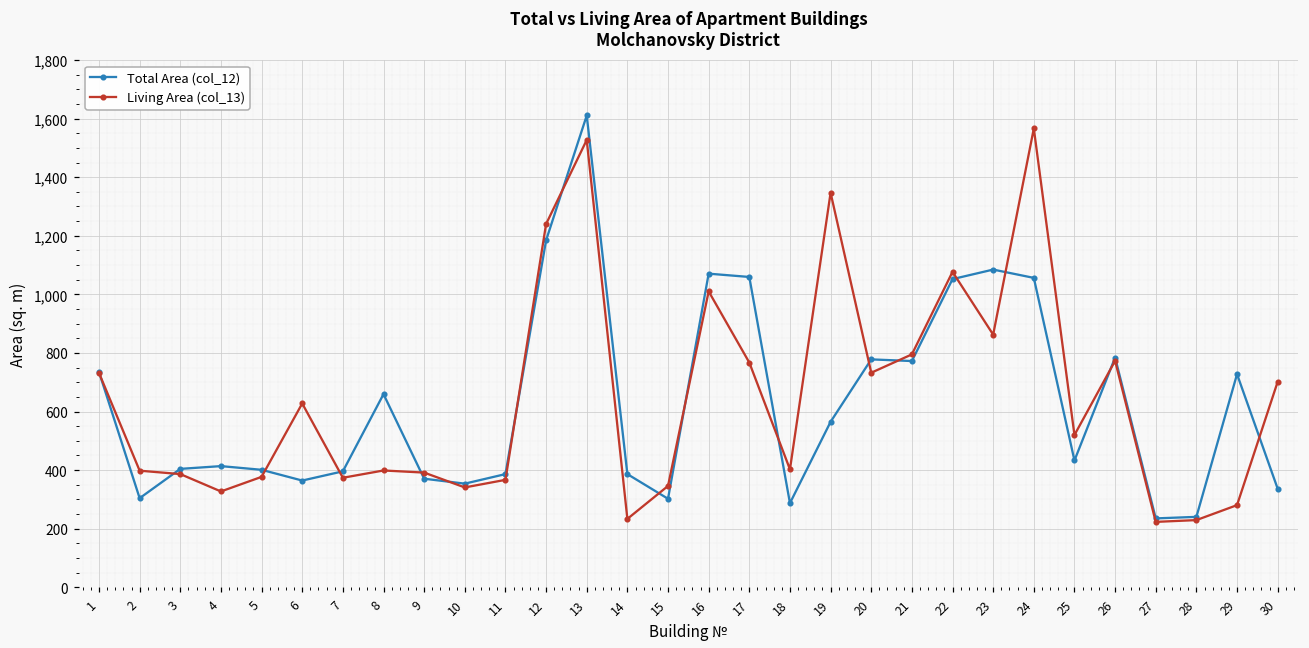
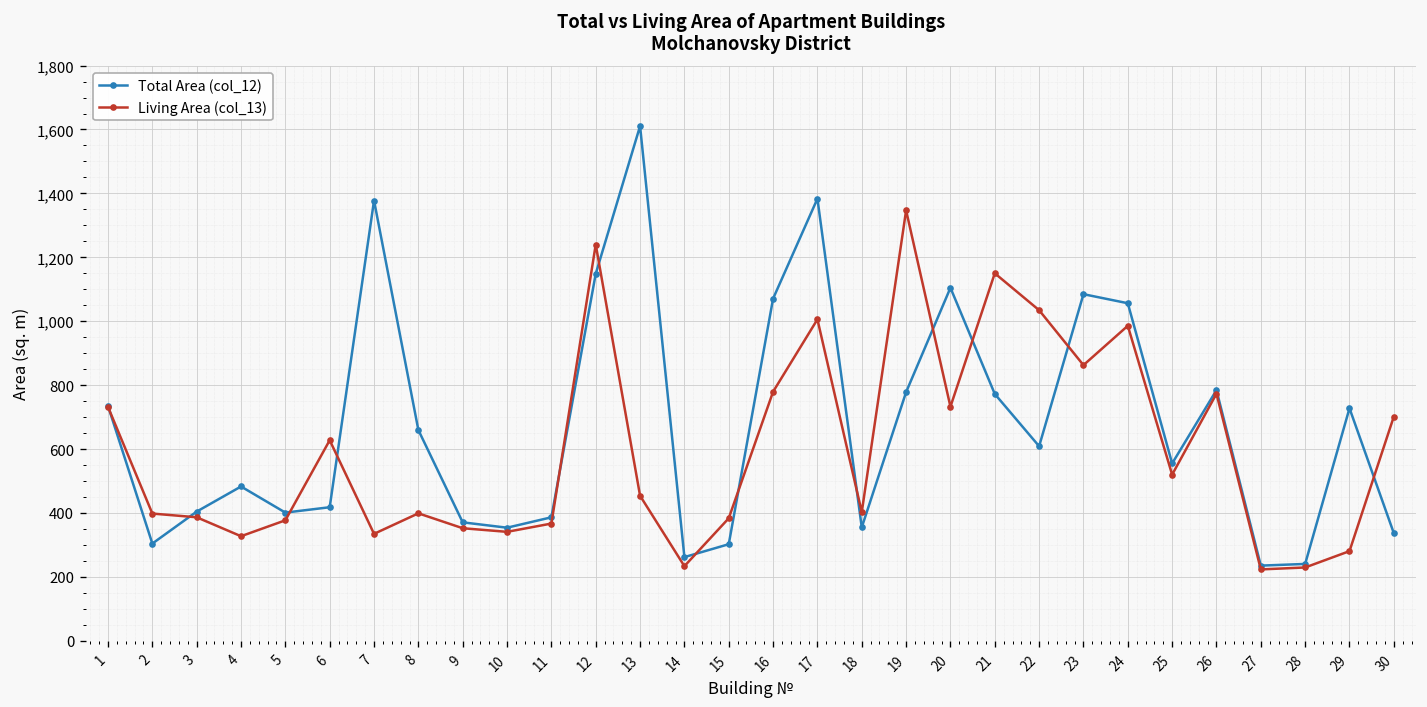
Total Area (col_12), 4: 410 -> 480
Total Area (col_12), 6: 360 -> 420
Total Area (col_12), 7: 400 -> 1,380
Living Area (col_13), 7: 370 -> 330
Living Area (col_13), 9: 390 -> 350
Total Area (col_12), 12: 1,180 -> 1,150
Living Area (col_13), 13: 1,530 -> 450
Total Area (col_12), 14: 390 -> 260
Living Area (col_13), 15: 350 -> 380
Living Area (col_13), 16: 1,010 -> 780
Total Area (col_12), 17: 1,060 -> 1,380
Living Area (col_13), 17: 770 -> 1,010
Total Area (col_12), 18: 290 -> 350
Total Area (col_12), 19: 560 -> 780
Total Area (col_12), 20: 780 -> 1,100
Living Area (col_13), 21: 800 -> 1,150
Total Area (col_12), 22: 1,050 -> 610
Living Area (col_13), 22: 1,080 -> 1,030
Living Area (col_13), 24: 1,570 -> 990
Total Area (col_12), 25: 430 -> 550
